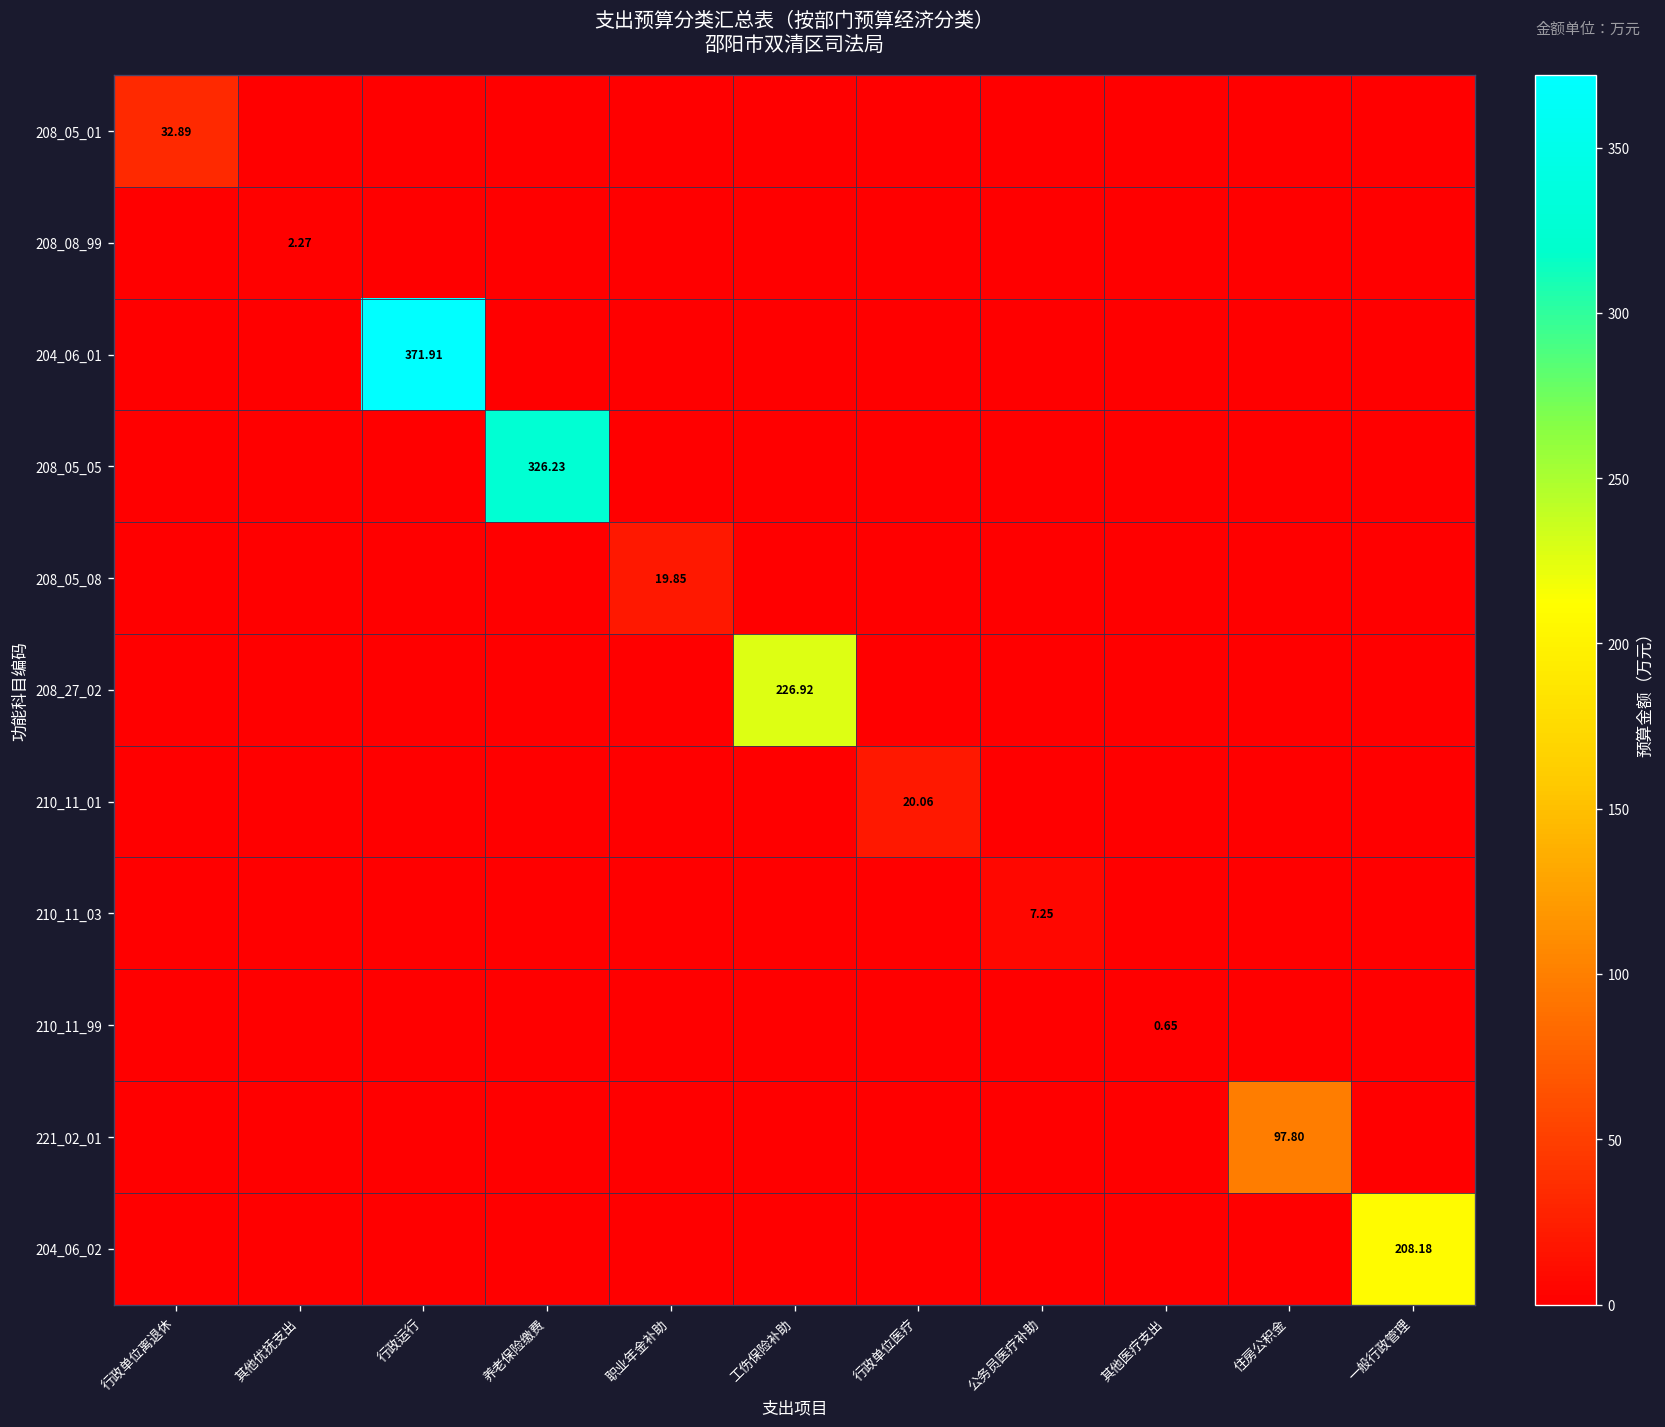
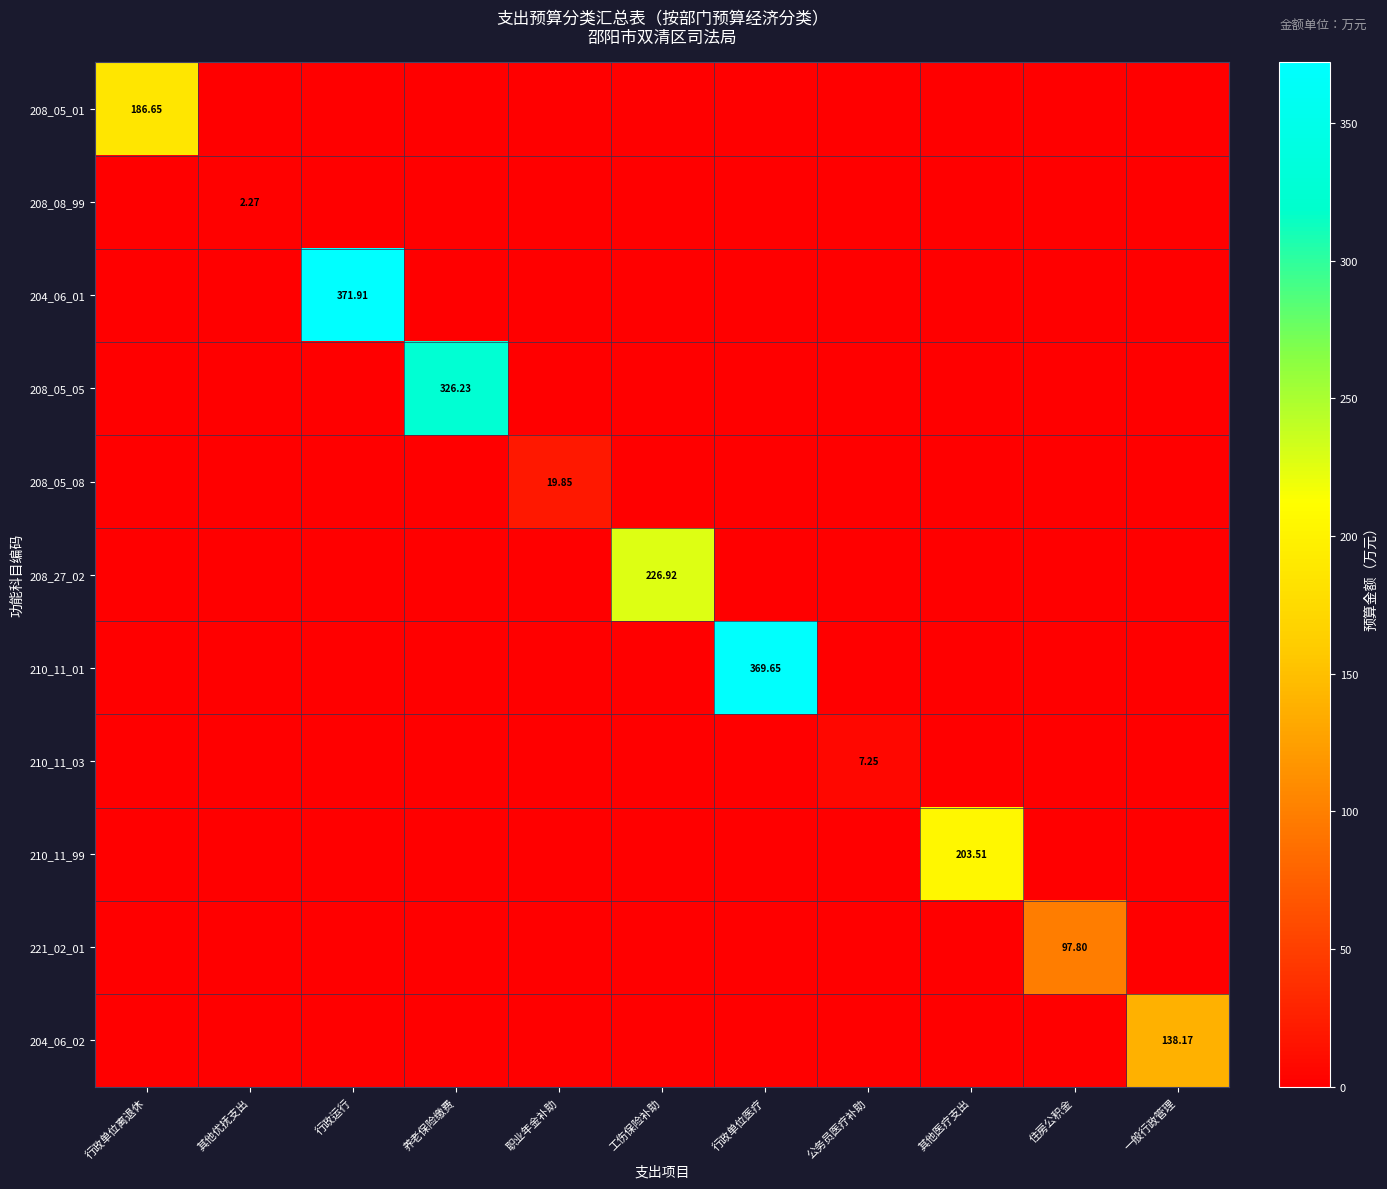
208_05_01, 行政单位离退休: 32.89 -> 186.65
210_11_01, 行政单位医疗: 20.06 -> 369.65
210_11_99, 其他医疗支出: 0.65 -> 203.51
204_06_02, 一般行政管理: 208.18 -> 138.17
